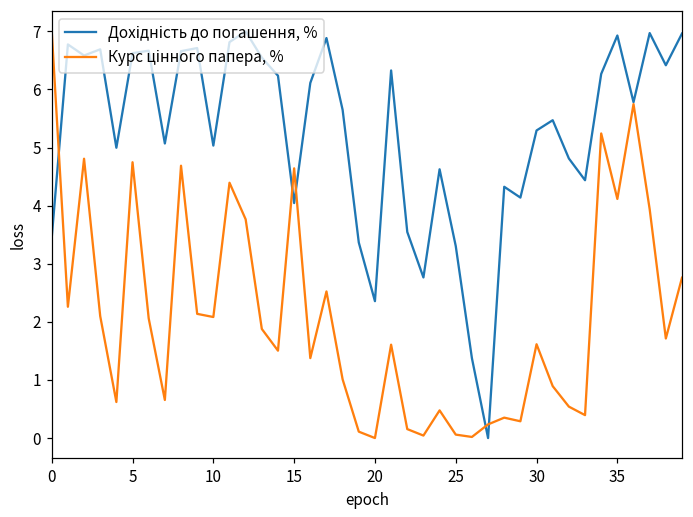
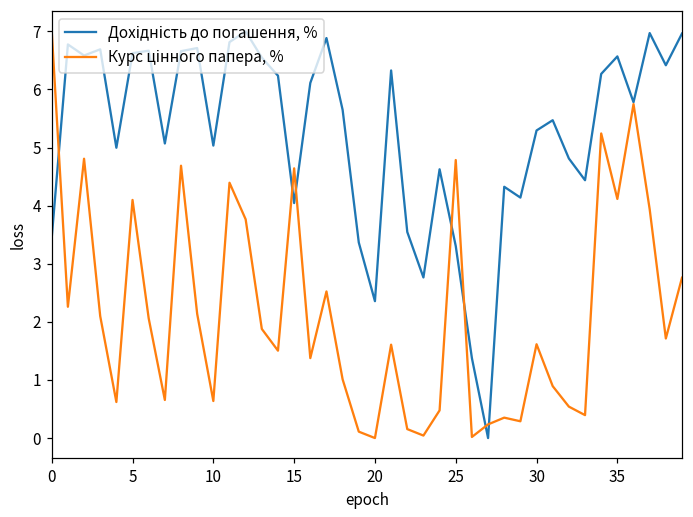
Курс цінного папера, %, 5: 4.7 -> 4.1
Курс цінного папера, %, 10: 2.1 -> 0.6
Курс цінного папера, %, 25: 0.1 -> 4.8
Дохідність до погашення, %, 35: 6.9 -> 6.6
